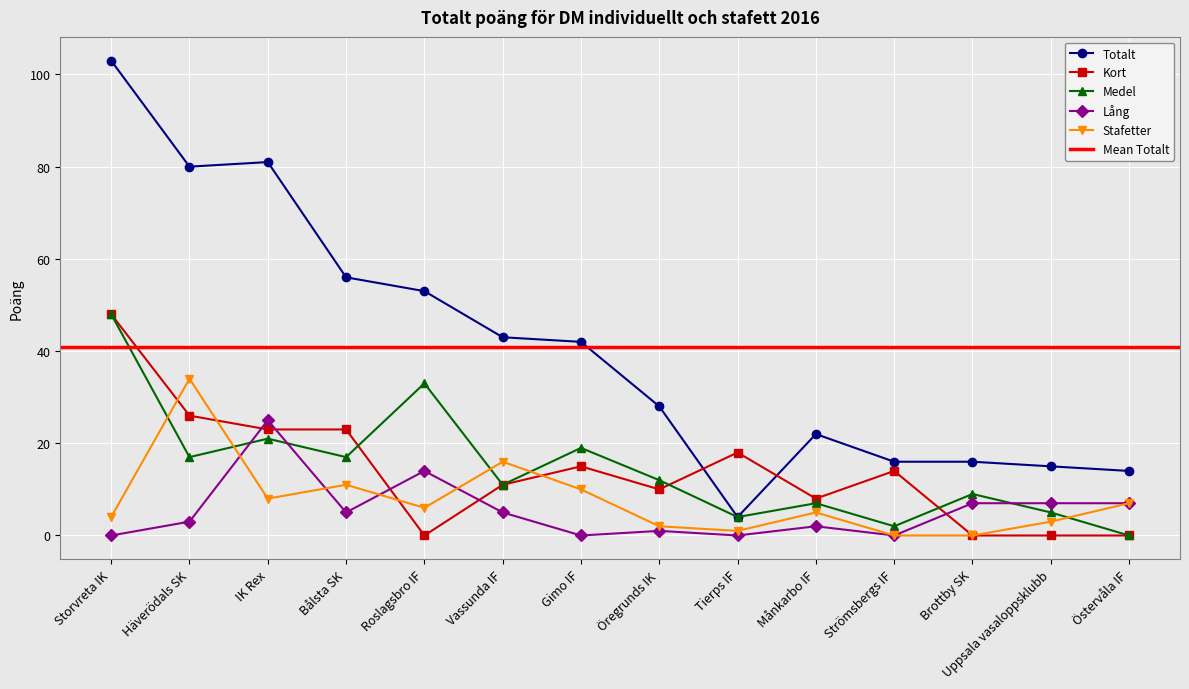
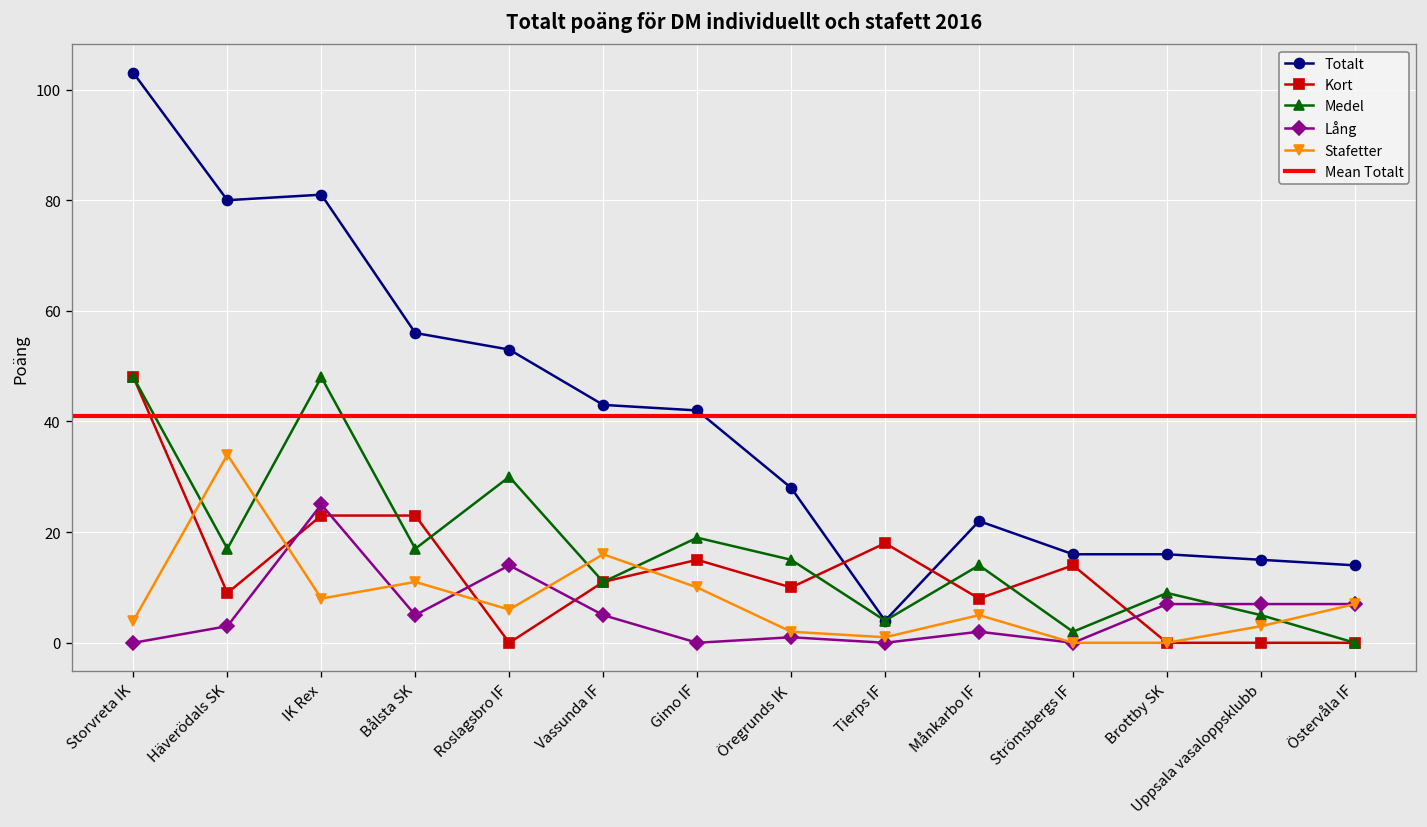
Kort, Häverödals SK: 26 -> 9
Medel, IK Rex: 21 -> 48
Medel, Roslagsbro IF: 33 -> 30
Medel, Öregrunds IK: 12 -> 15
Medel, Månkarbo IF: 7 -> 14
